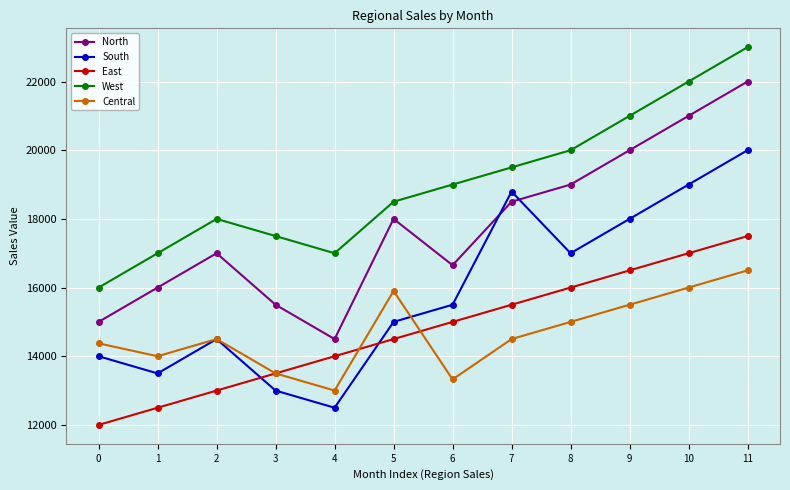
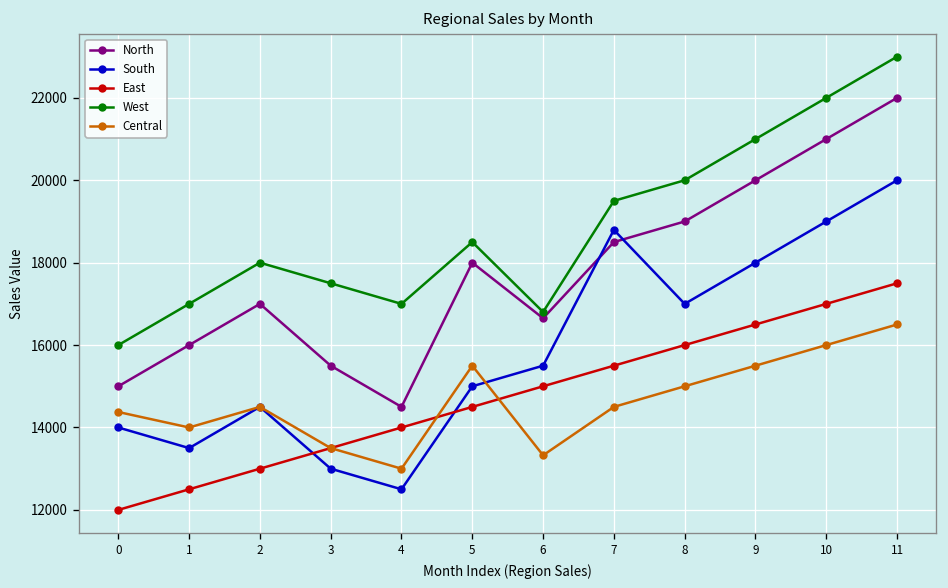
Central, 5: 15900 -> 15500
West, 6: 19000 -> 16800
